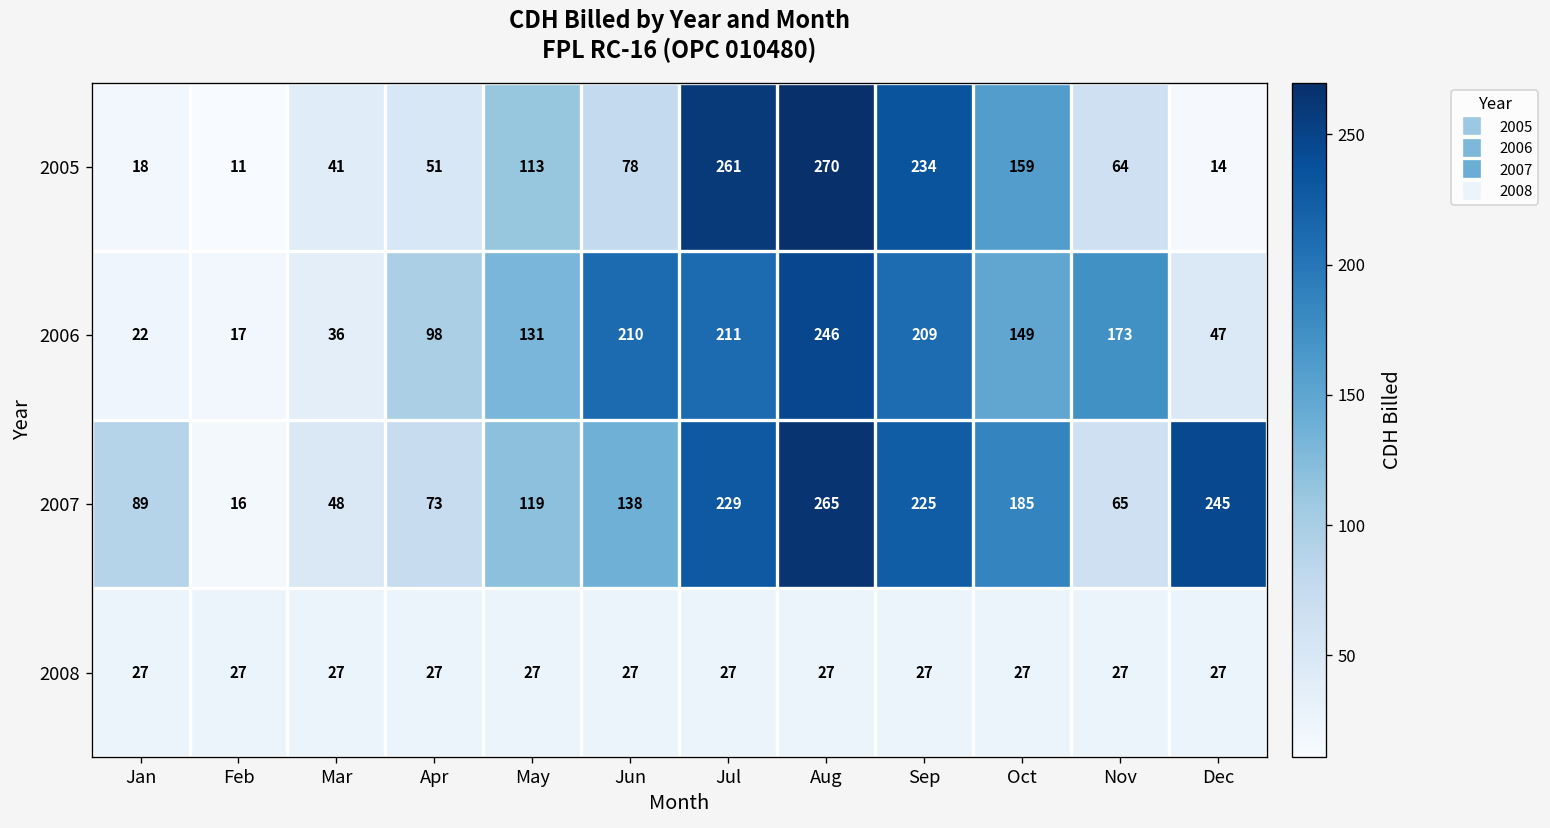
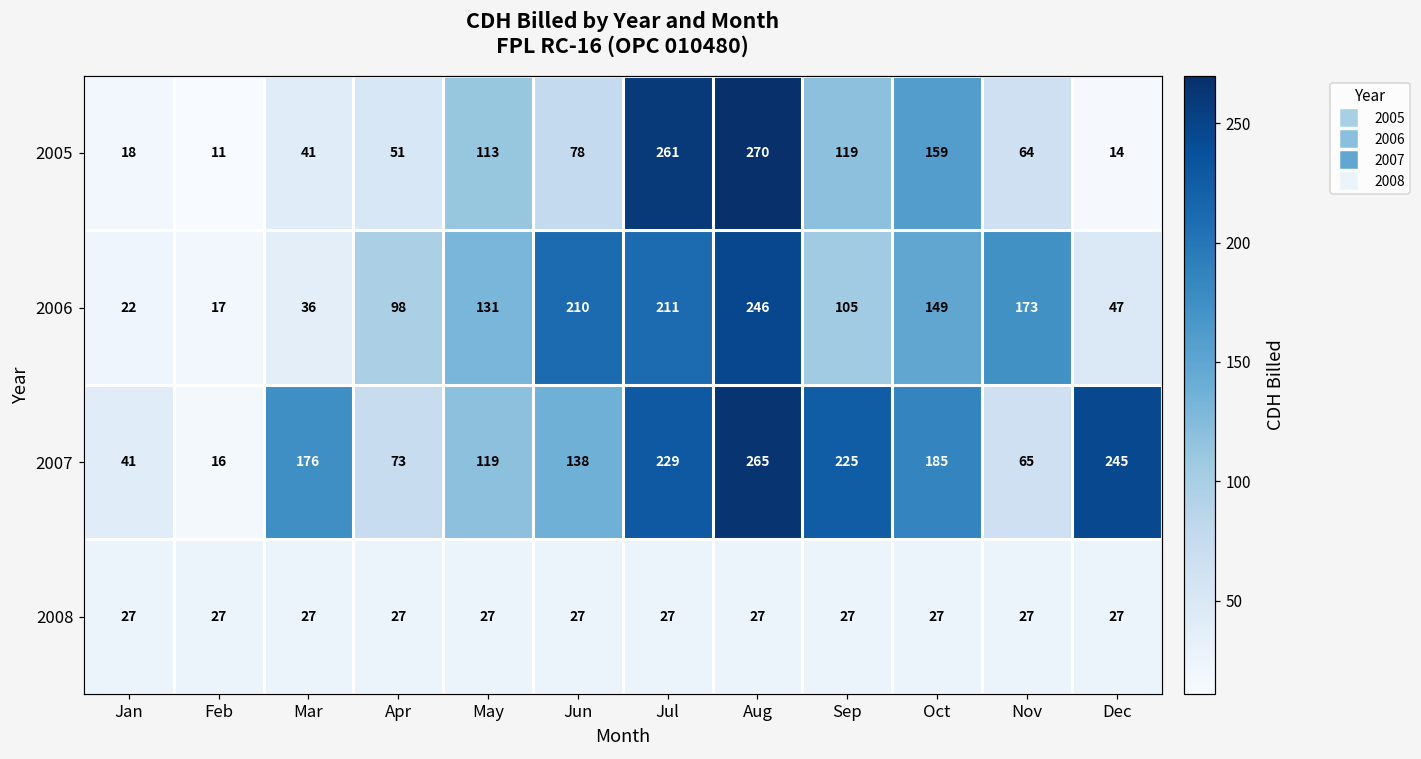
2005, Sep: 234 -> 119
2006, Sep: 209 -> 105
2007, Jan: 89 -> 41
2007, Mar: 48 -> 176
